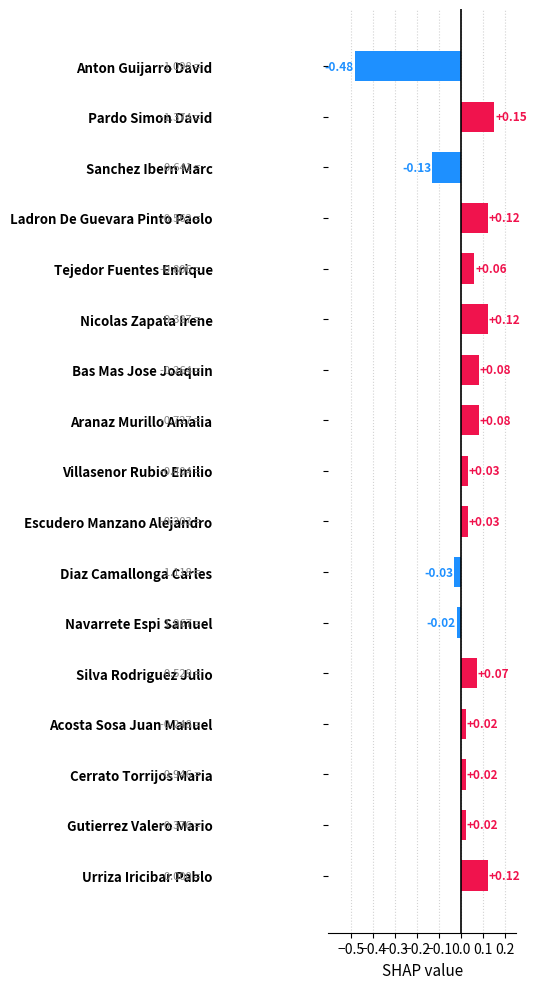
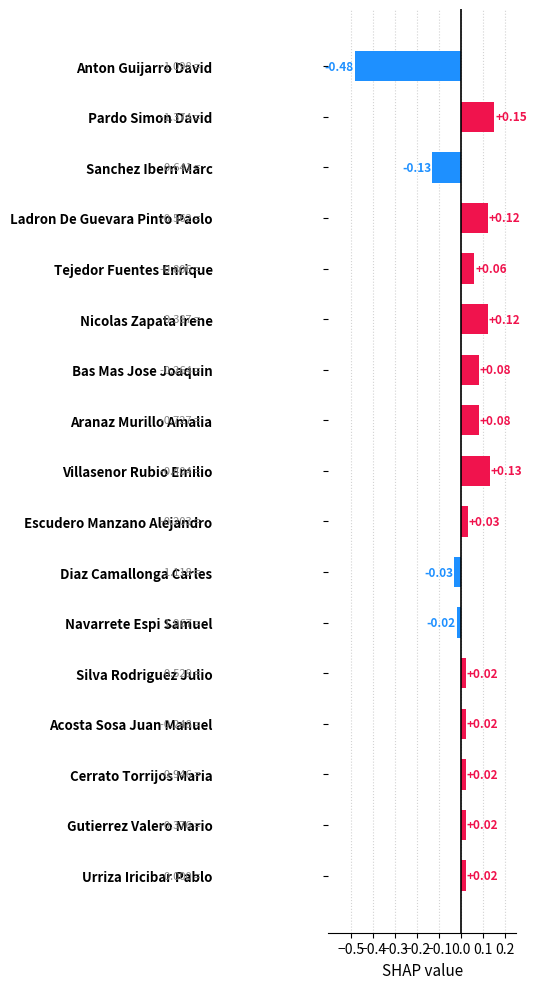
Villasenor Rubio Emilio: +0.03 -> +0.13
Silva Rodriguez Julio: +0.07 -> +0.02
Urriza Iricibar Pablo: +0.12 -> +0.02
